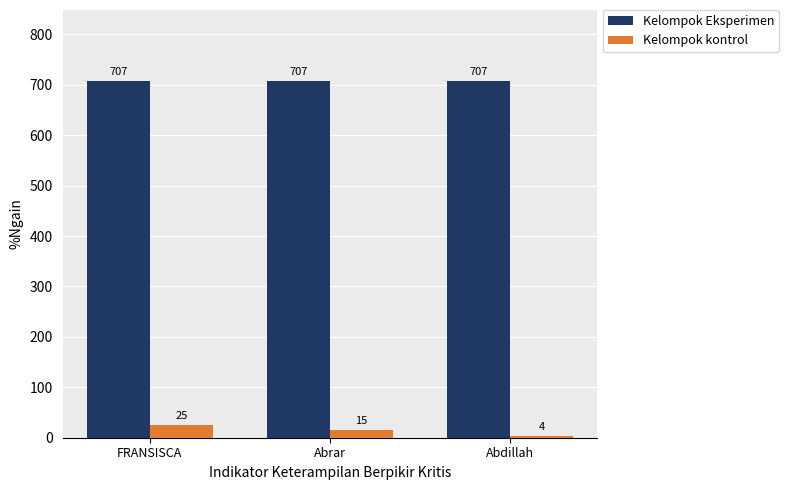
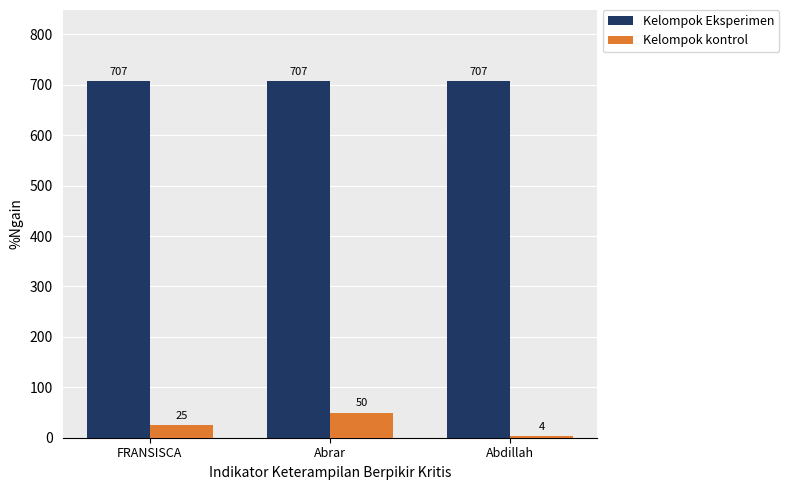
Kelompok kontrol, Abrar: 15 -> 50
